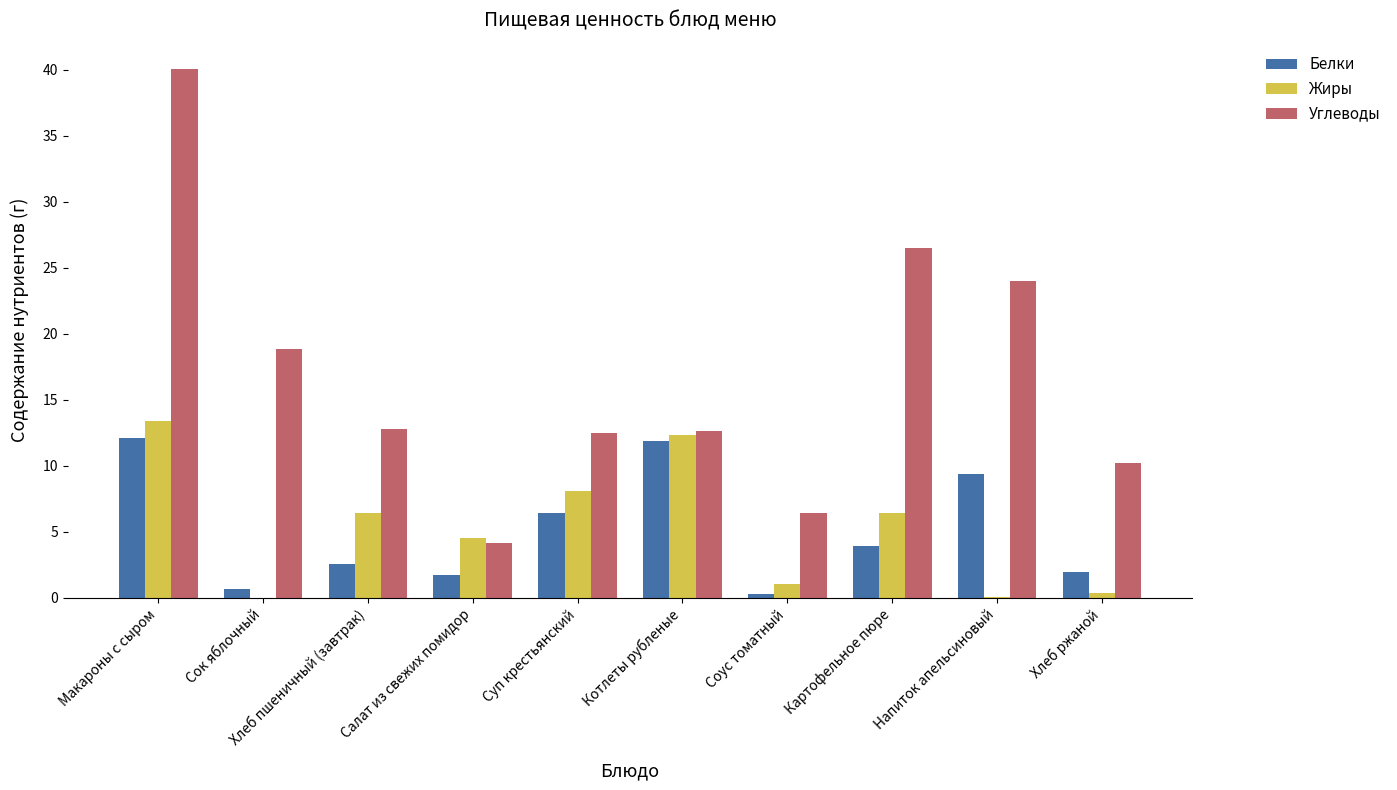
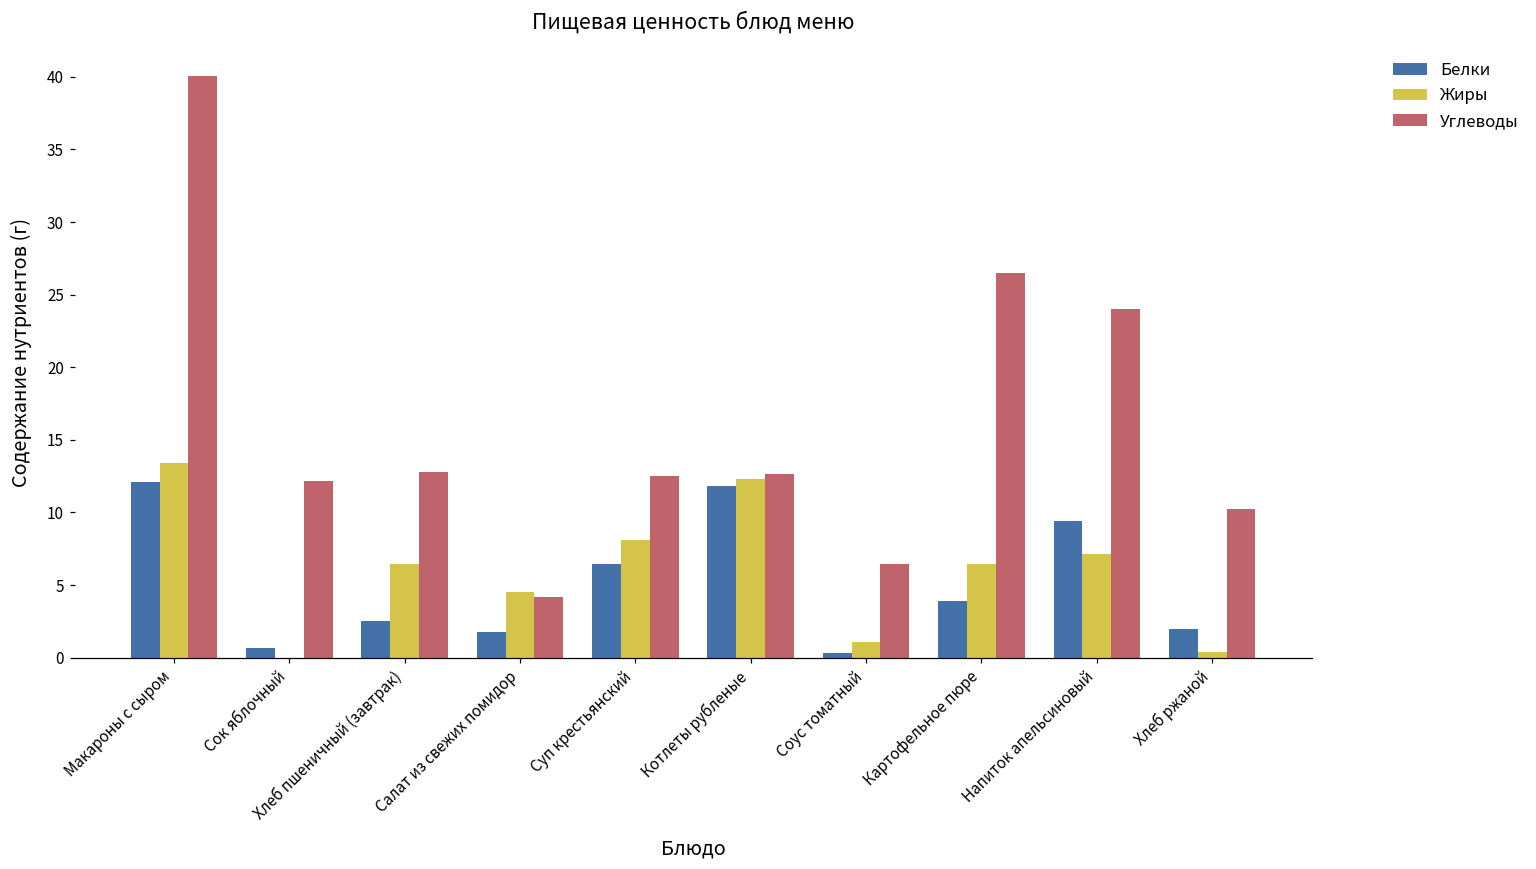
Углеводы, Сок яблочный: 18.8 -> 12.2
Жиры, Напиток апельсиновый: 0.1 -> 7.1
